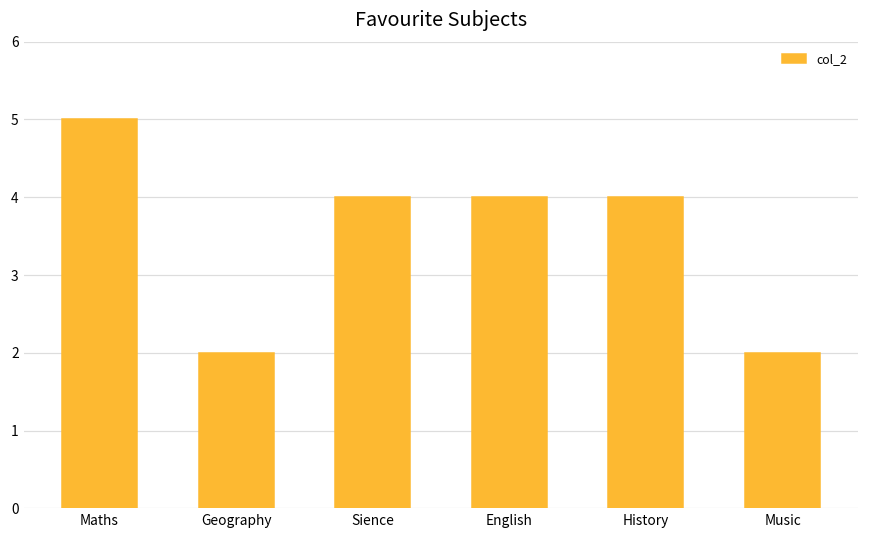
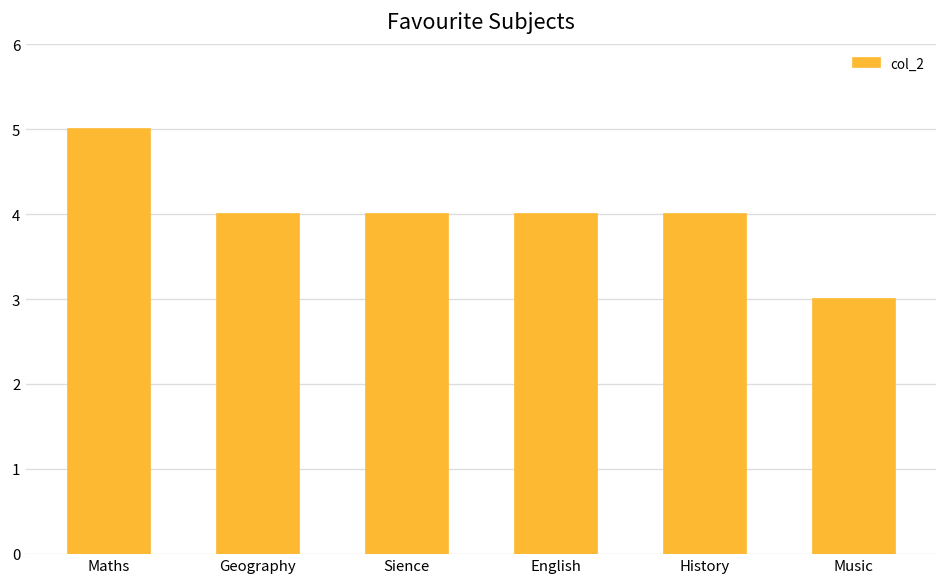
Geography: 2 -> 4
Music: 2 -> 3
